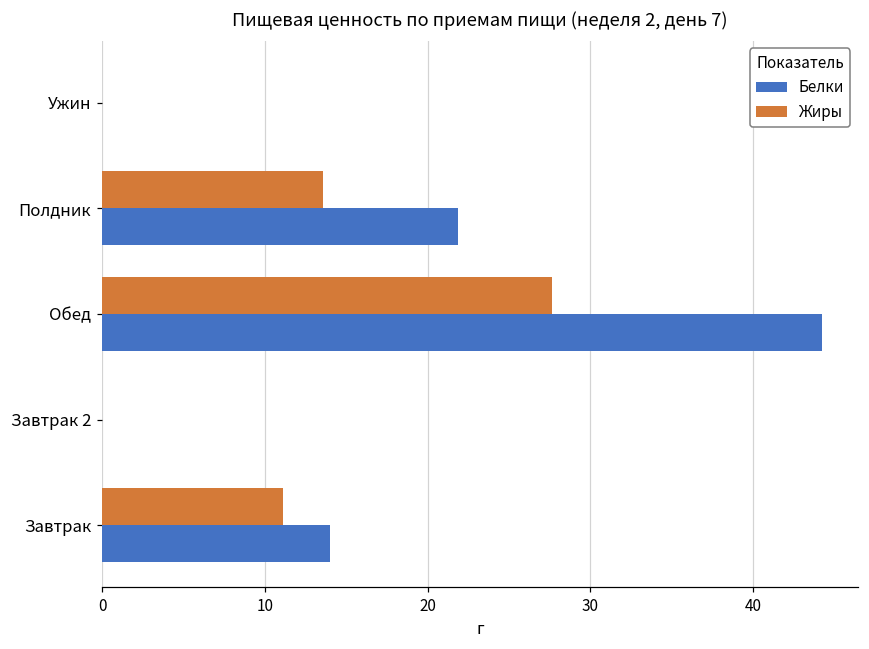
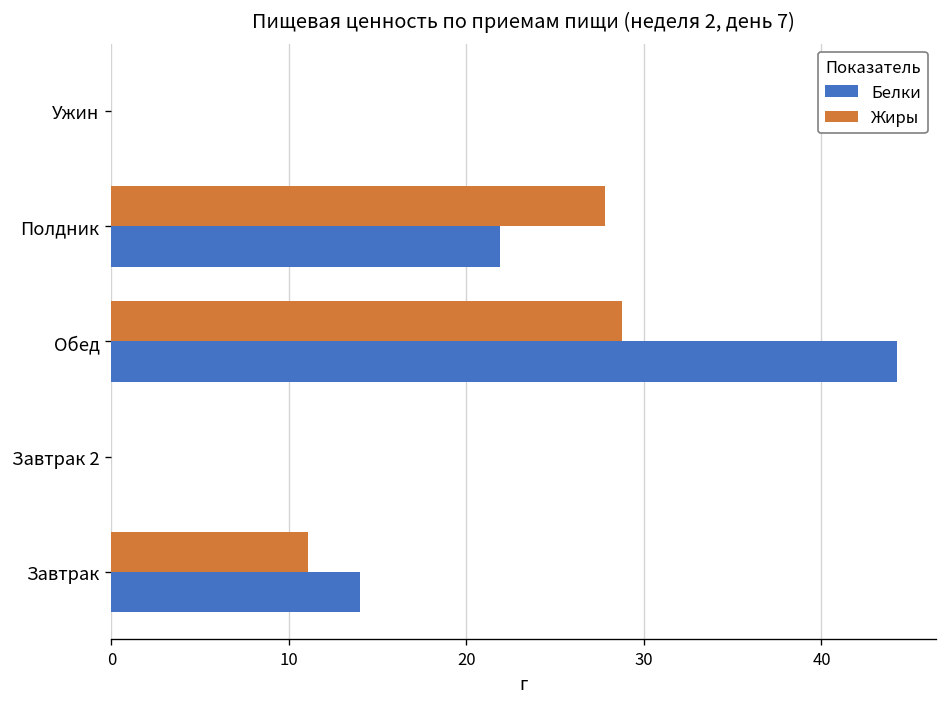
Жиры, Полдник: 13.6 -> 27.8
Жиры, Обед: 27.6 -> 28.8
